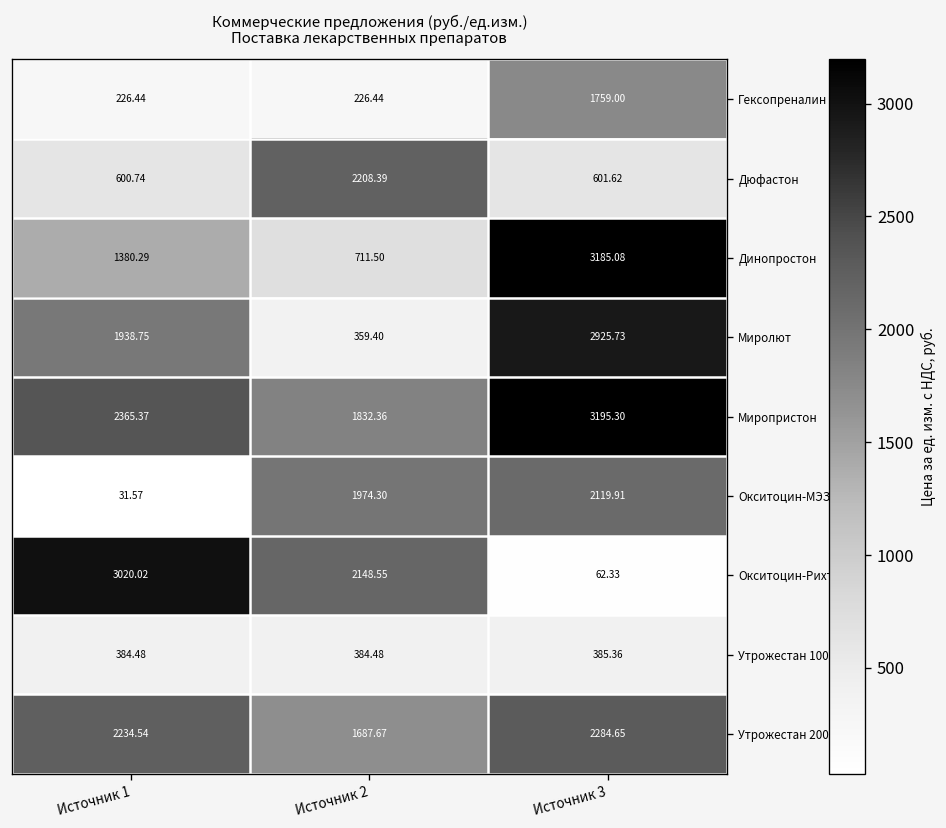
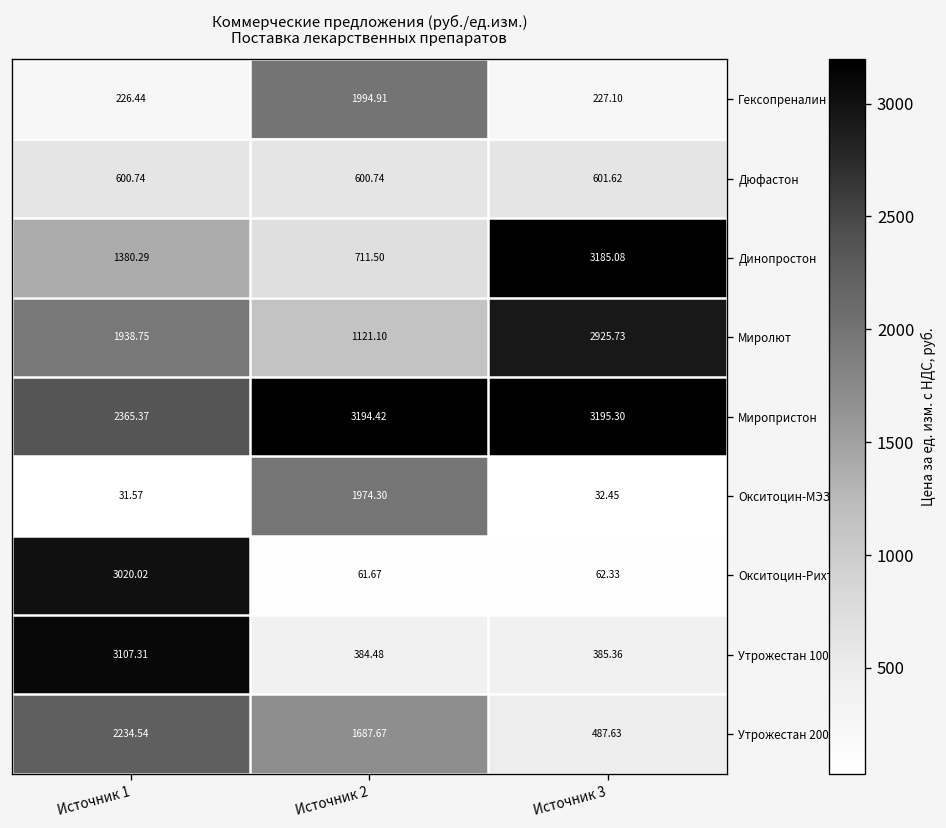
Гексопреналин, Источник 2: 226.44 -> 1994.91
Гексопреналин, Источник 3: 1759.00 -> 227.10
Дюфастон, Источник 2: 2208.39 -> 600.74
Миролют, Источник 2: 359.40 -> 1121.10
Миропристон, Источник 2: 1832.36 -> 3194.42
Окситоцин-МЭЗ, Источник 3: 2119.91 -> 32.45
Окситоцин-Рихтер, Источник 2: 2148.55 -> 61.67
Утрожестан 100мг, Источник 1: 384.48 -> 3107.31
Утрожестан 200мг, Источник 3: 2284.65 -> 487.63
